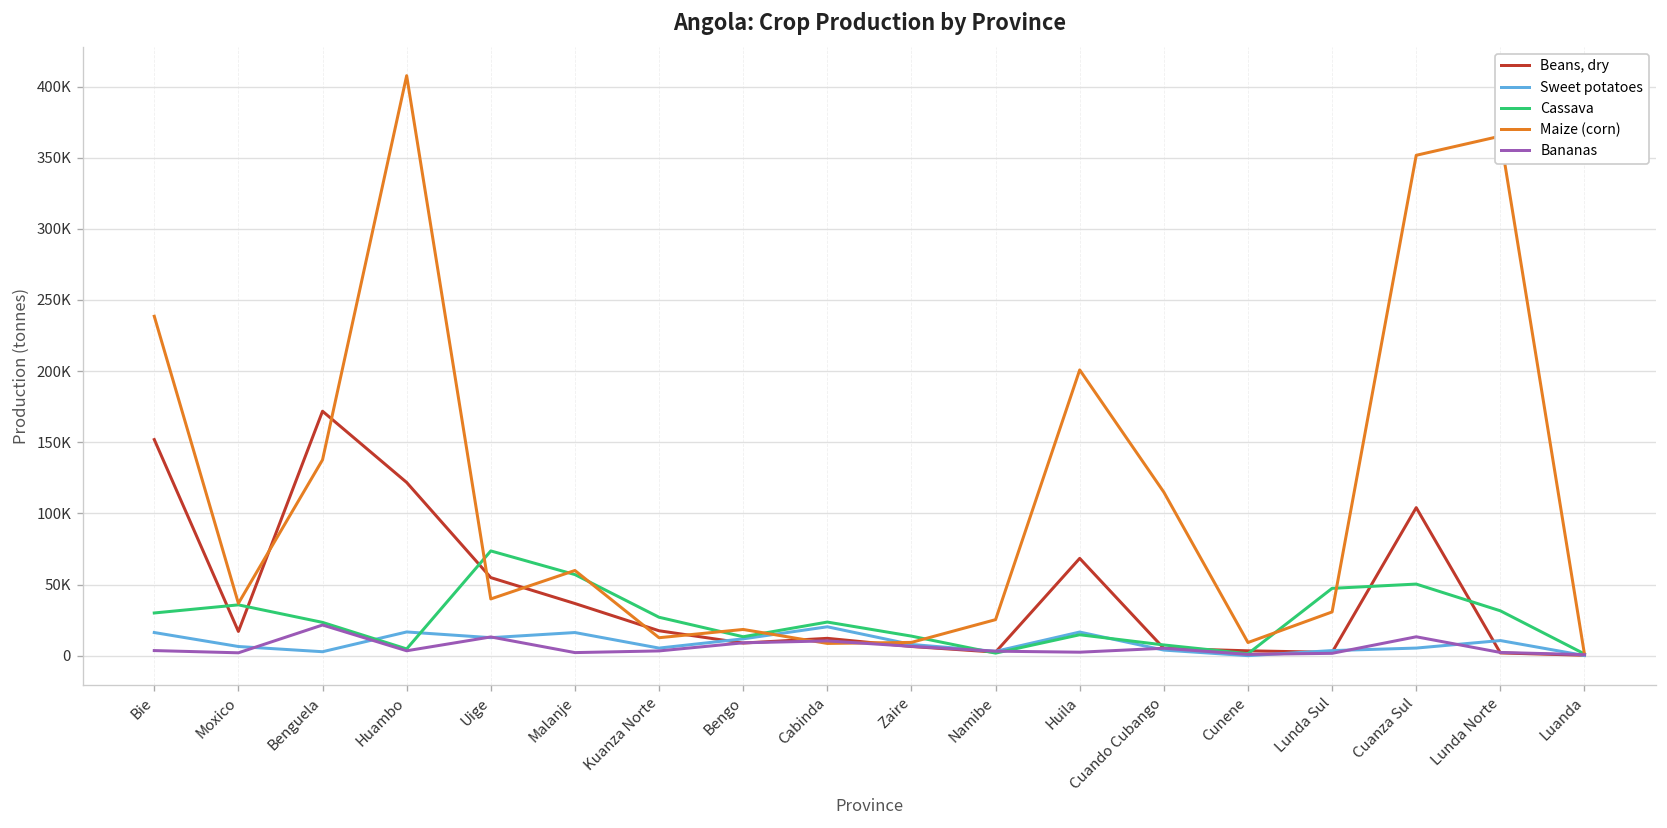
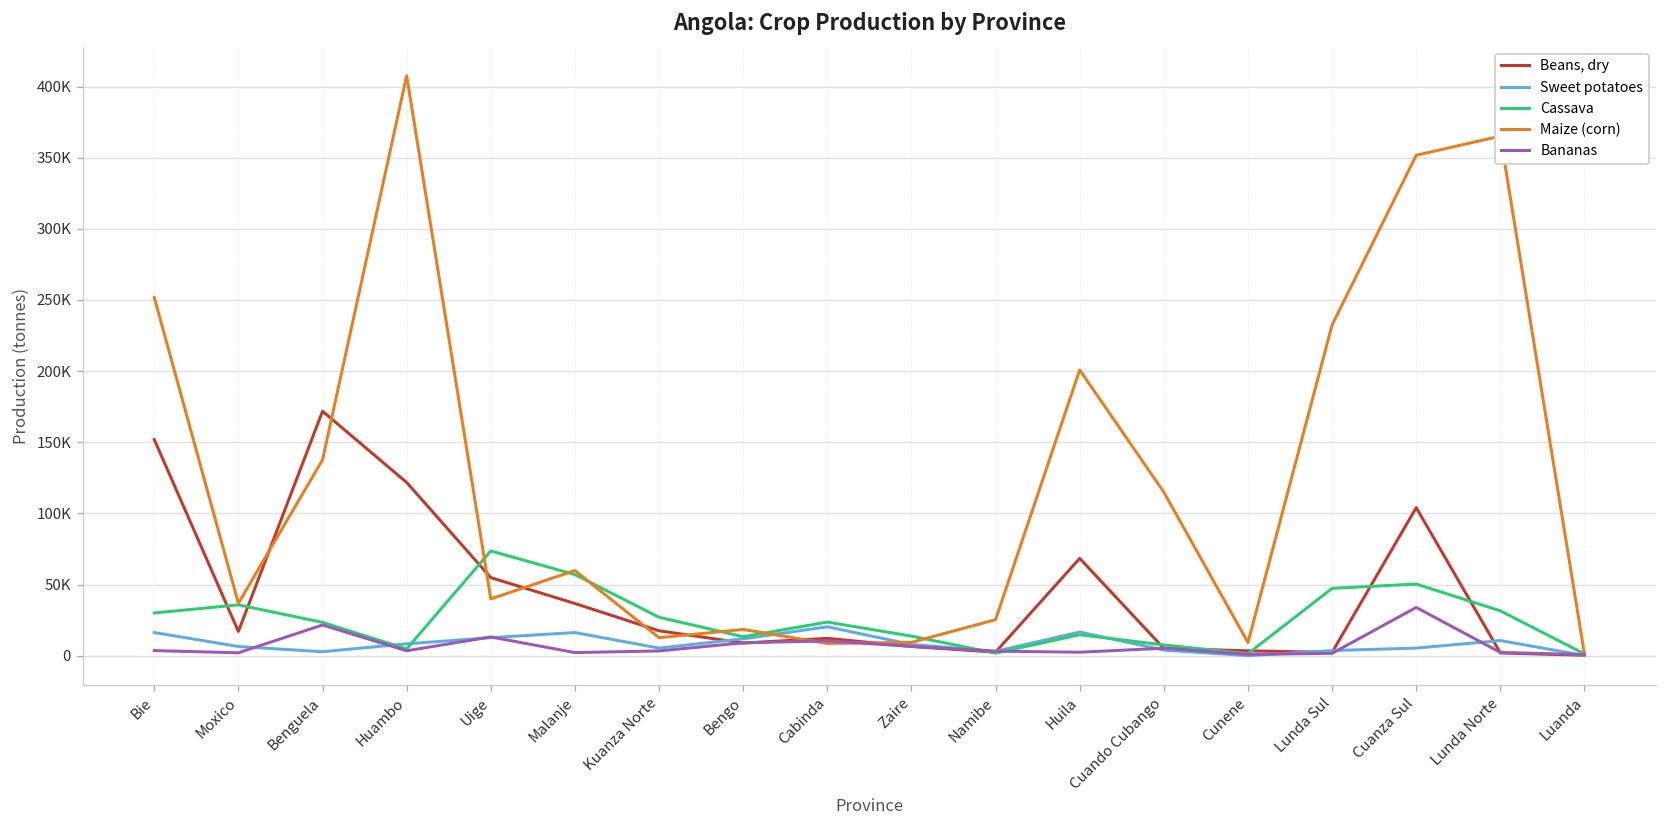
Maize (corn), Bie: 239000 -> 252000
Sweet potatoes, Huambo: 17000 -> 8000
Maize (corn), Lunda Sul: 31000 -> 232000
Bananas, Cuanza Sul: 13000 -> 34000
